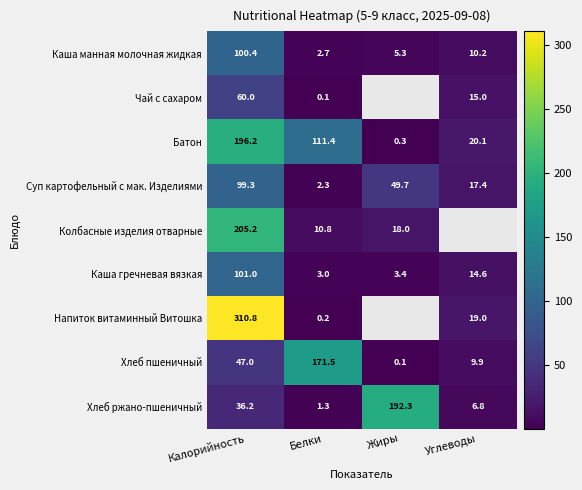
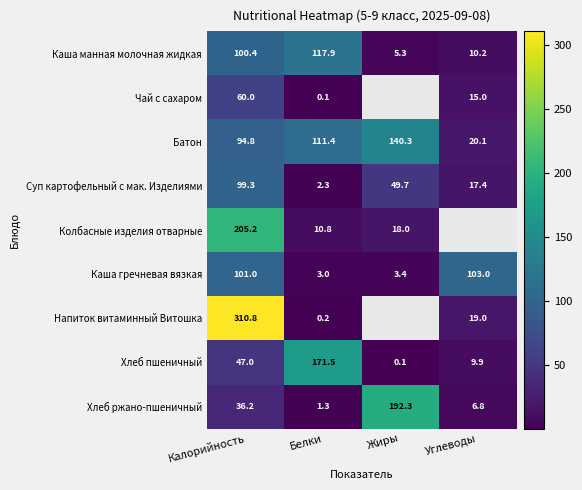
Каша манная молочная жидкая, Белки: 2.7 -> 117.9
Батон, Калорийность: 196.2 -> 94.8
Батон, Жиры: 0.3 -> 140.3
Каша гречневая вязкая, Углеводы: 14.6 -> 103.0
